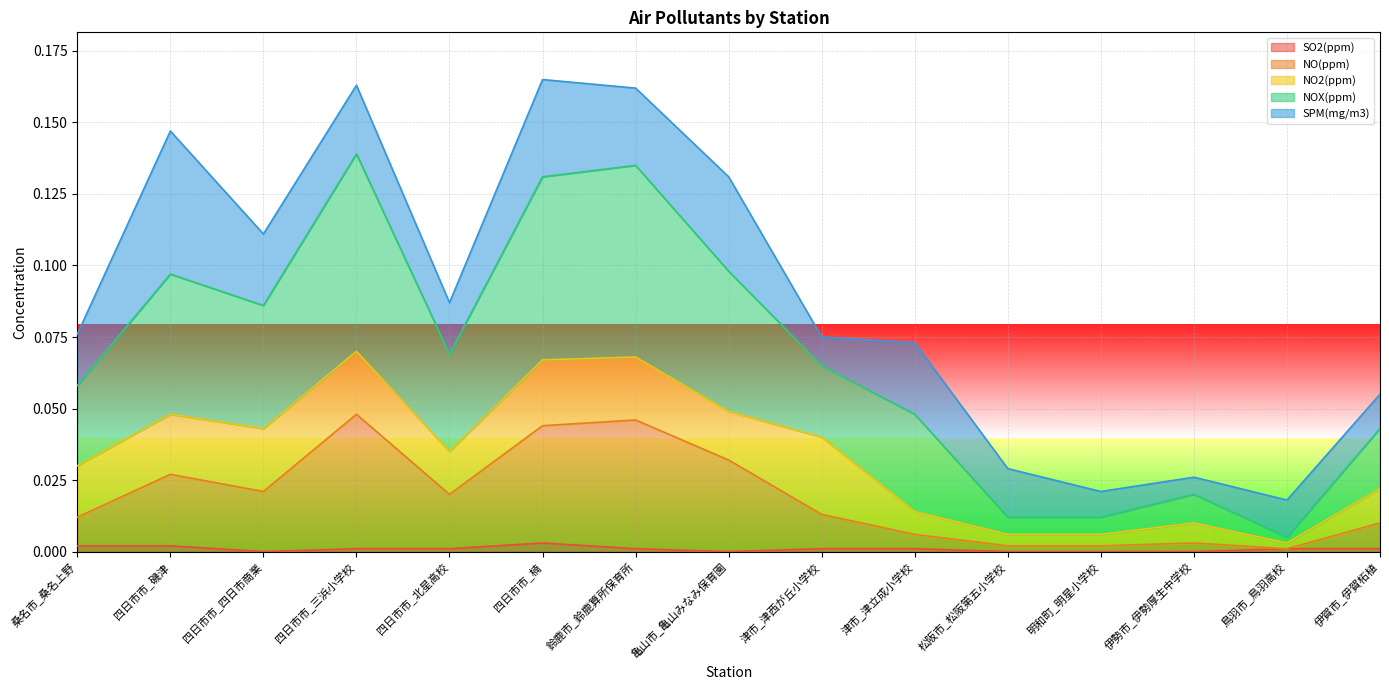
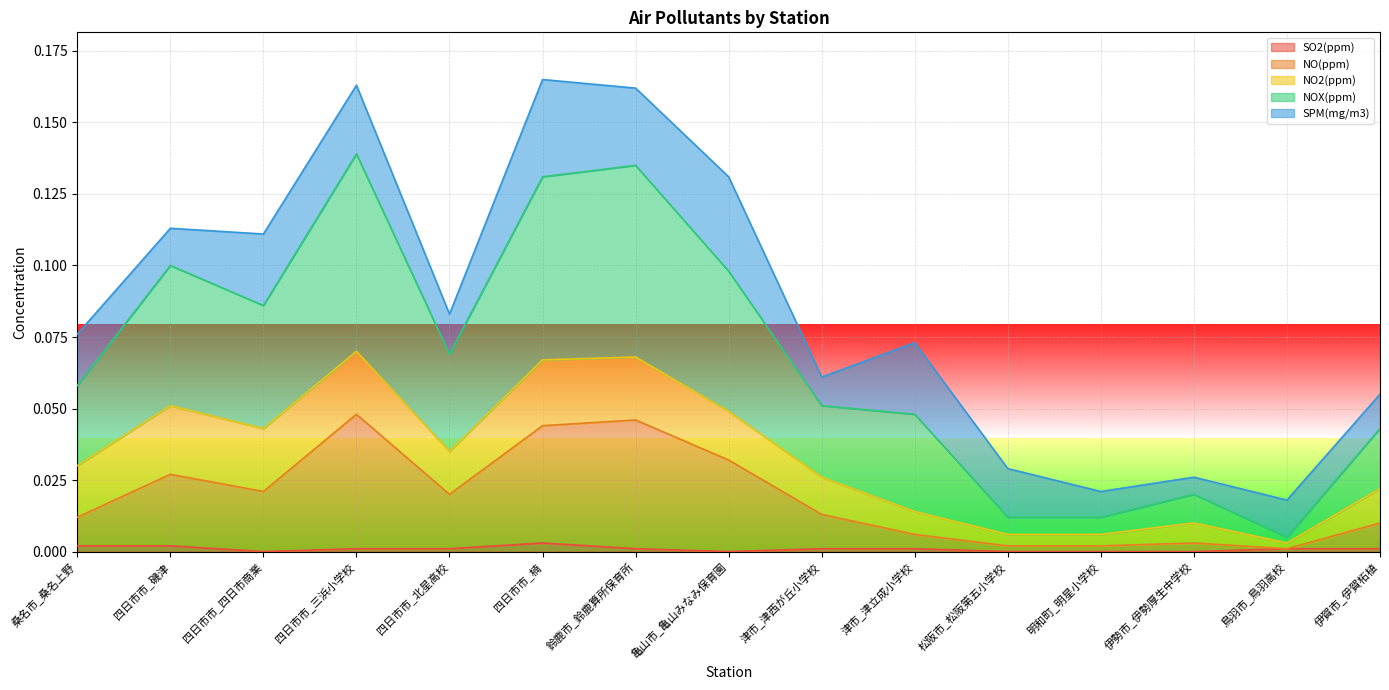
NO2(ppm), 四日市市_磯津: 0.021 -> 0.024
SPM(mg/m3), 四日市市_磯津: 0.050 -> 0.013
SPM(mg/m3), 四日市市_北星高校: 0.018 -> 0.014
NO2(ppm), 津市_津西が丘小学校: 0.027 -> 0.013
